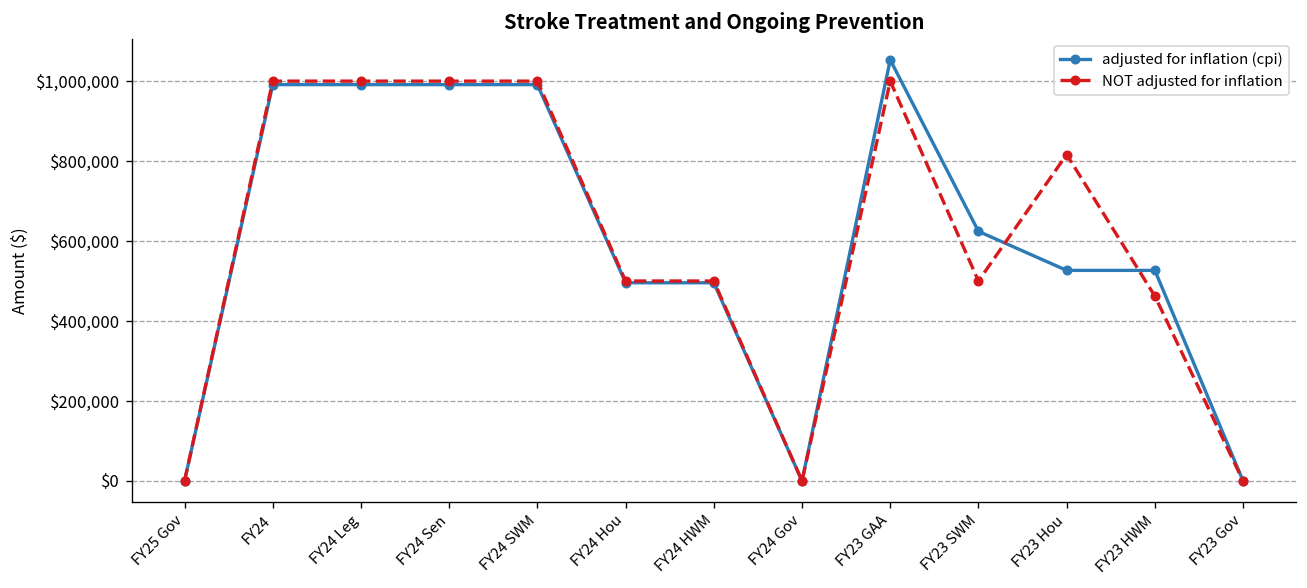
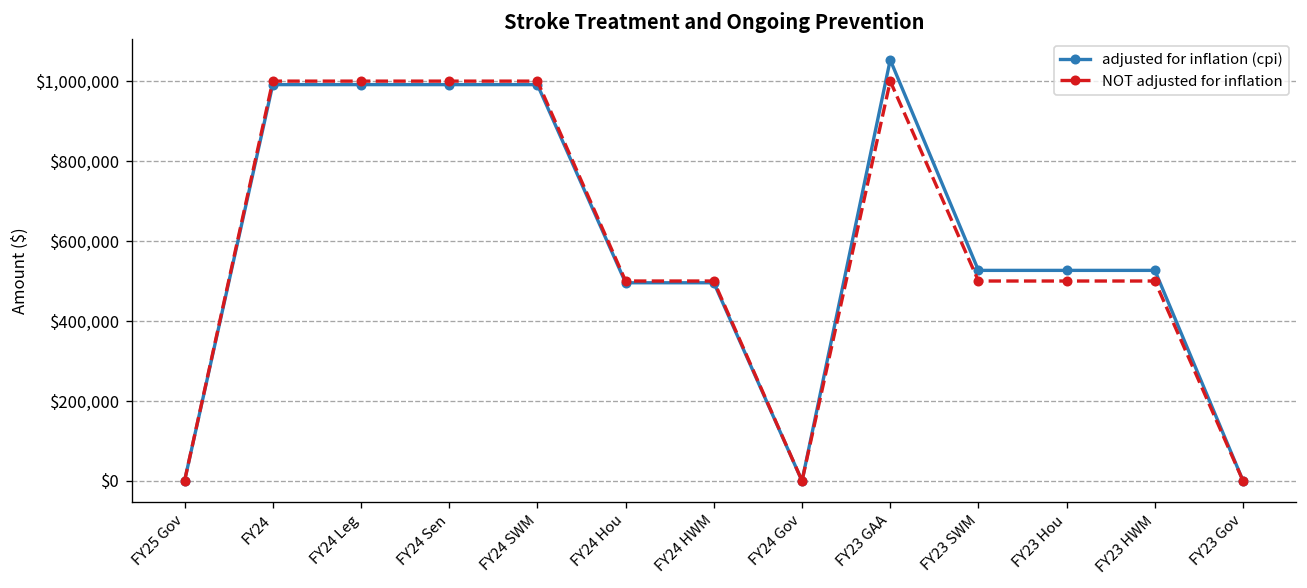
adjusted for inflation (cpi), FY23 SWM: $620,000 -> $530,000
NOT adjusted for inflation, FY23 Hou: $820,000 -> $500,000
NOT adjusted for inflation, FY23 HWM: $460,000 -> $500,000
